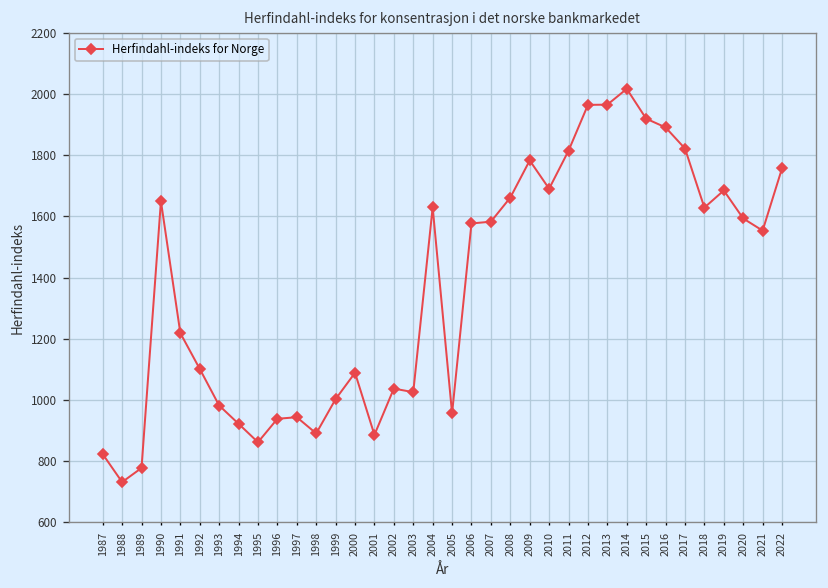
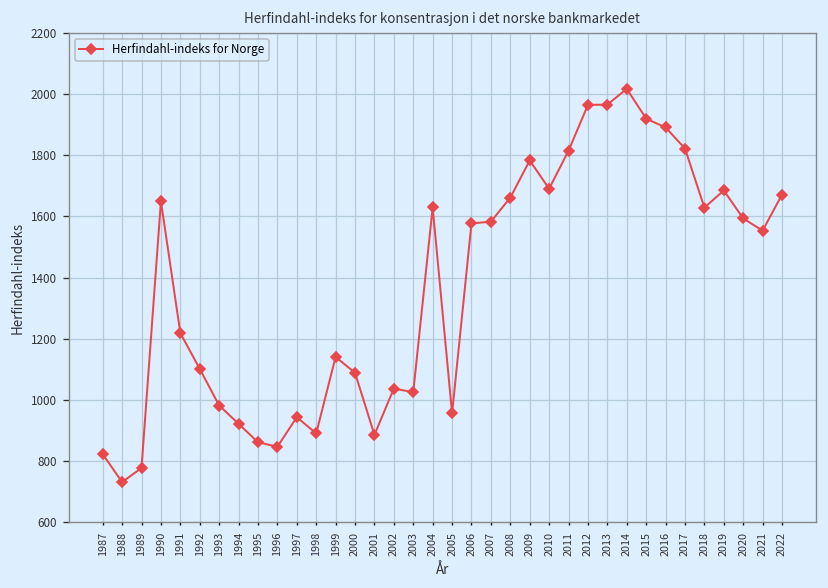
1996: 940 -> 850
1999: 1000 -> 1140
2022: 1760 -> 1670
